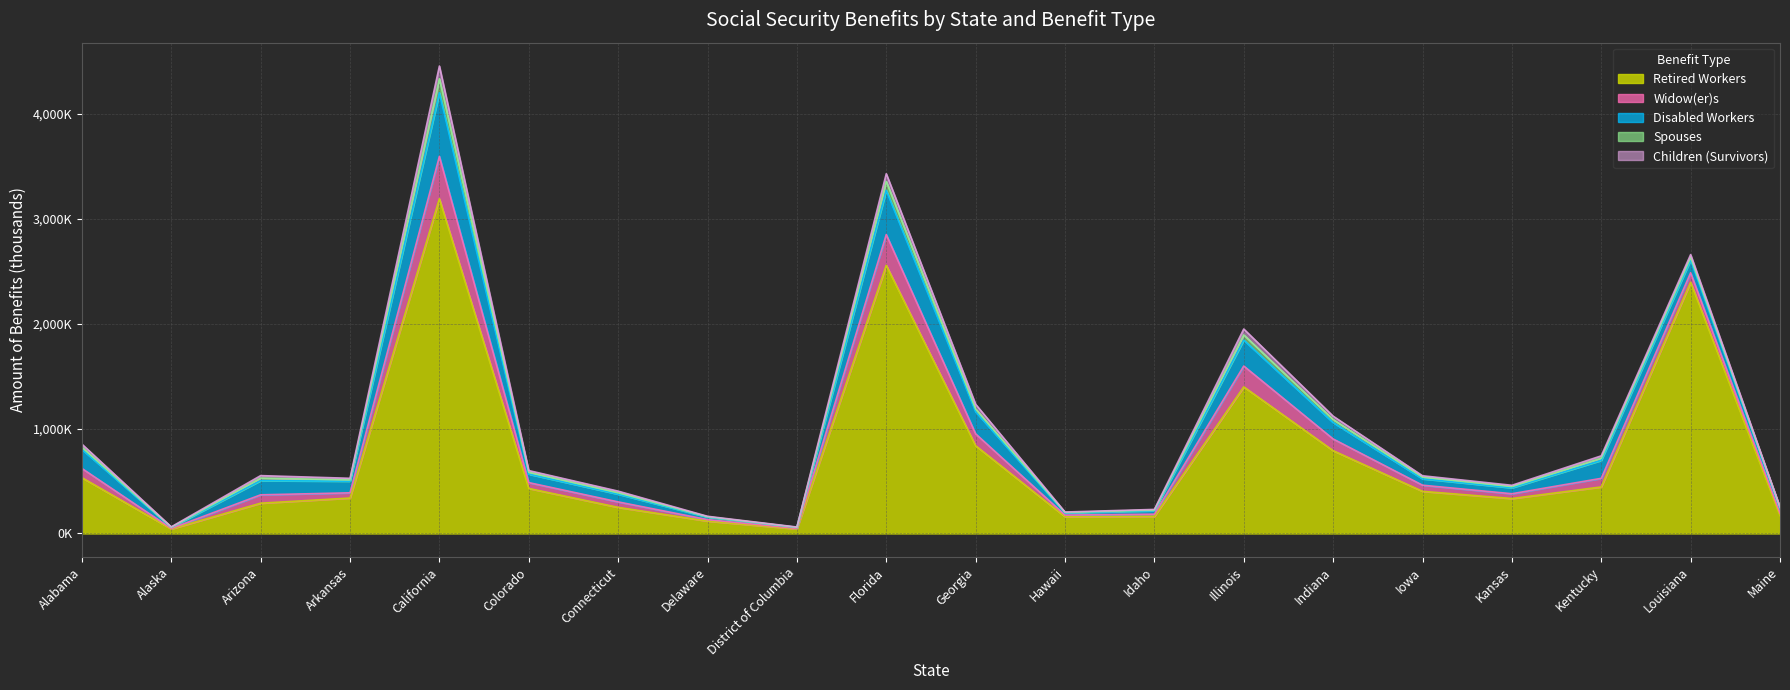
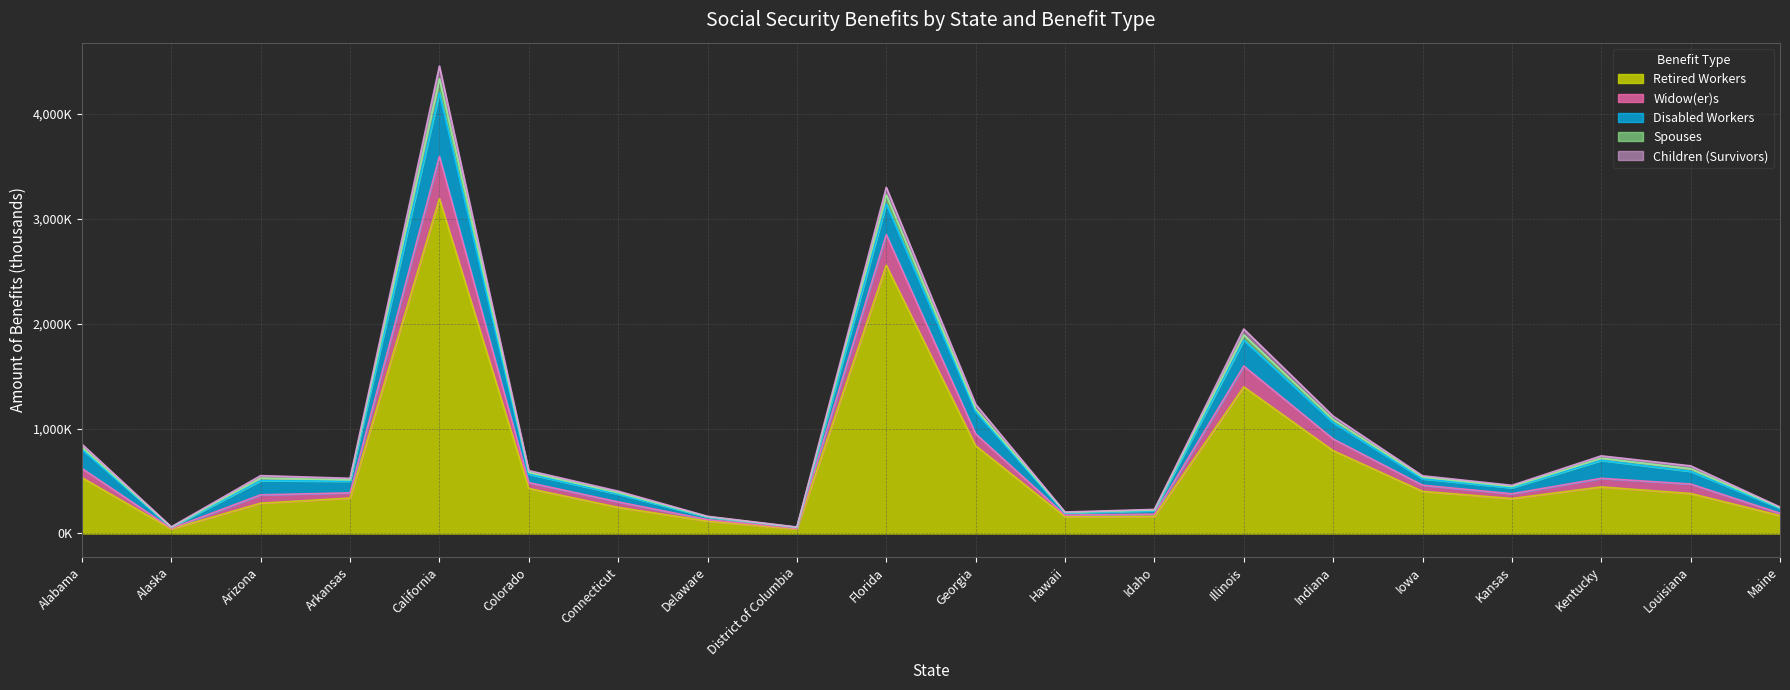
Disabled Workers, Florida: 420,000 -> 290,000
Retired Workers, Louisiana: 2,400,000 -> 380,000
